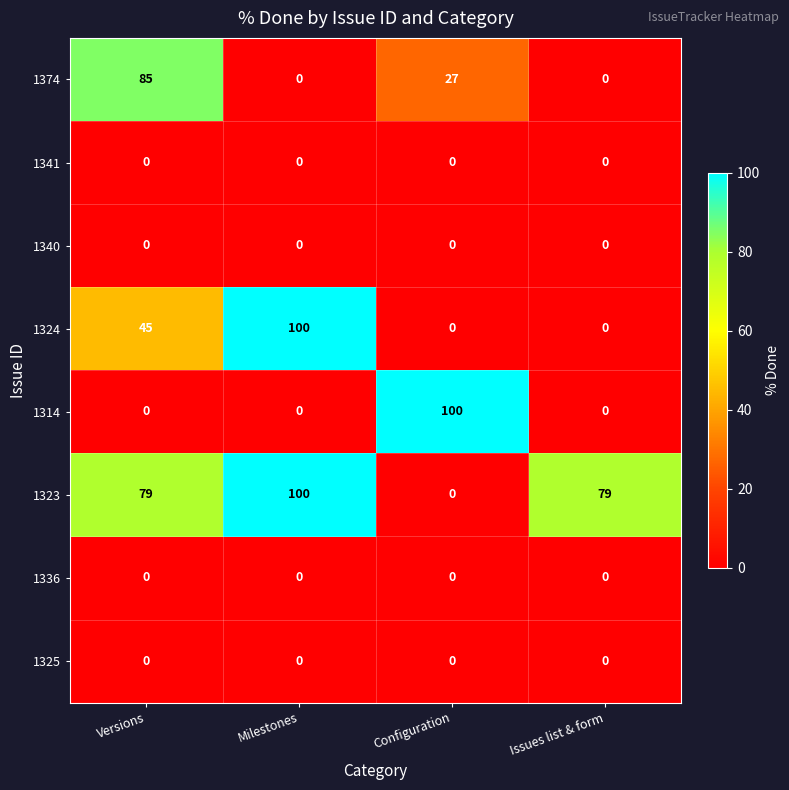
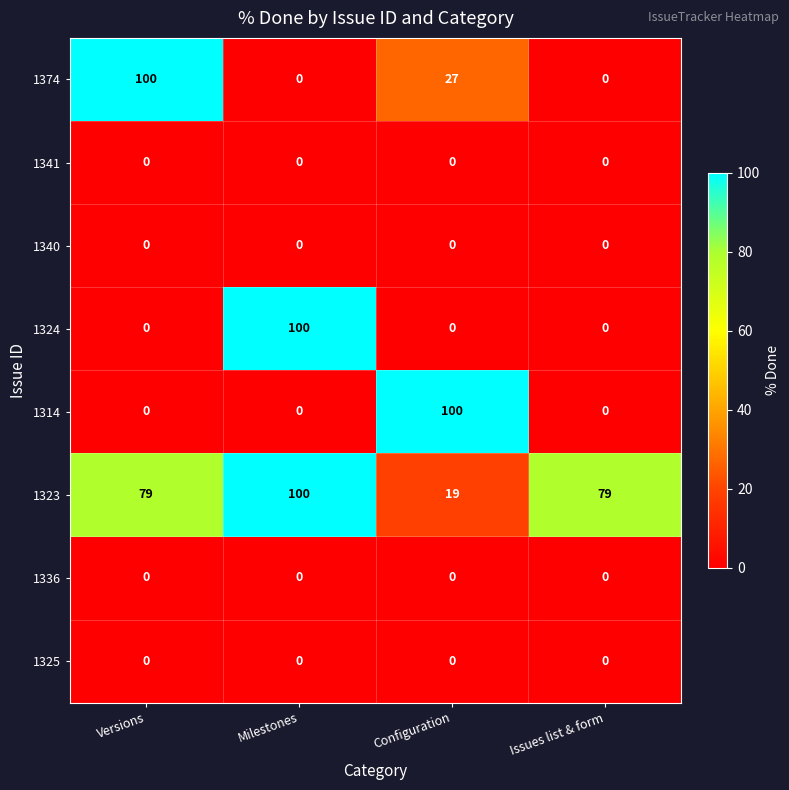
1374, Versions: 85 -> 100
1324, Versions: 45 -> 0
1323, Configuration: 0 -> 19
